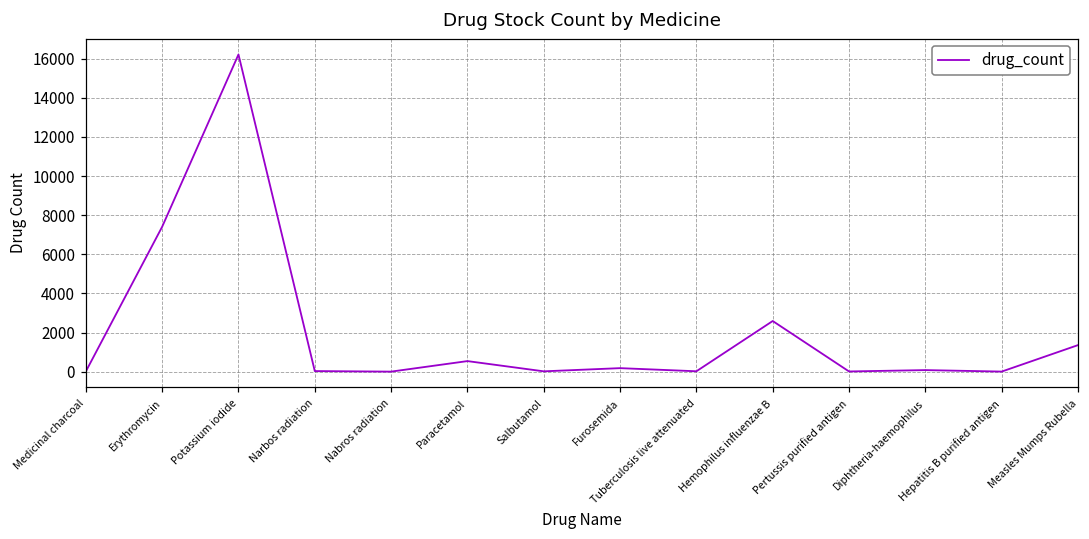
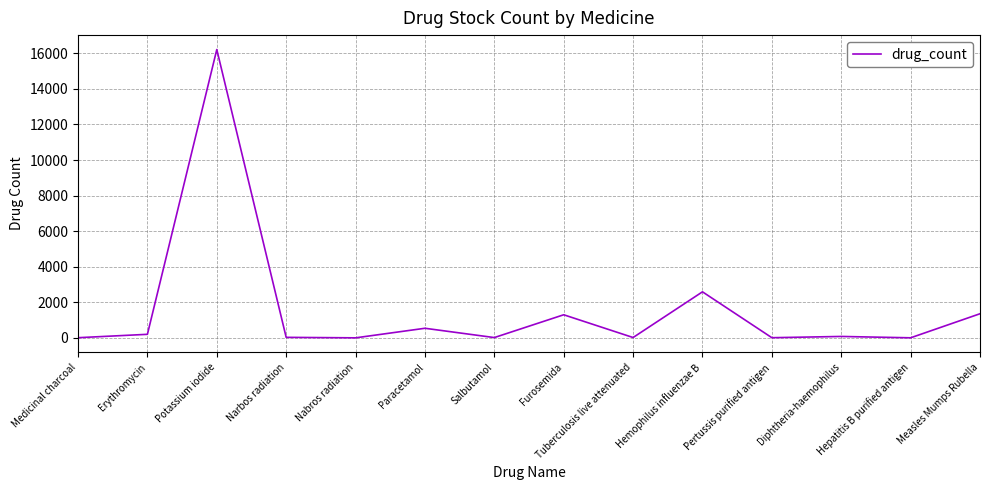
Erythromycin: 7400 -> 200
Furosemida: 200 -> 1300
